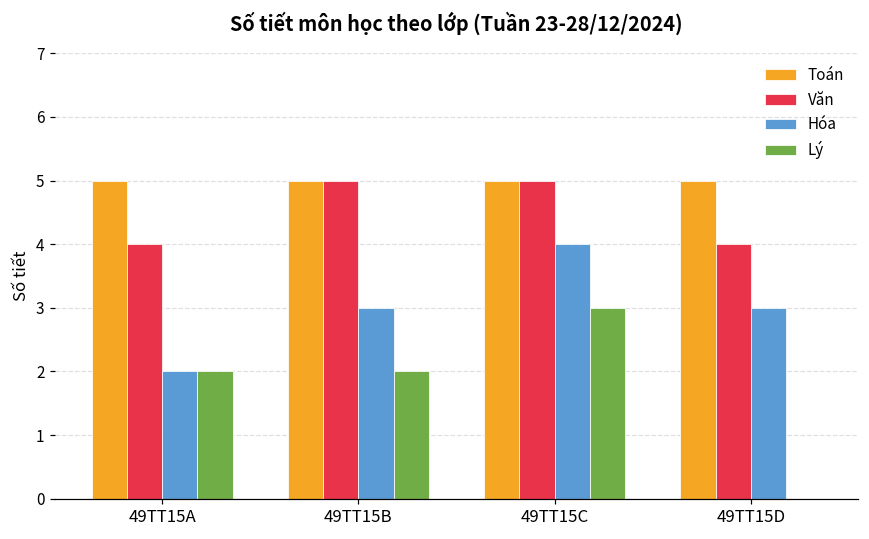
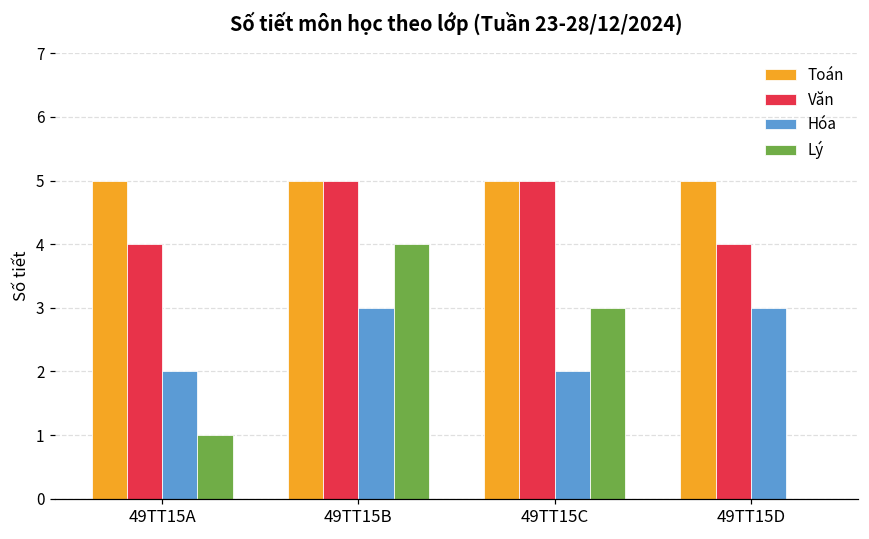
Lý, 49TT15A: 2 -> 1
Lý, 49TT15B: 2 -> 4
Hóa, 49TT15C: 4 -> 2
